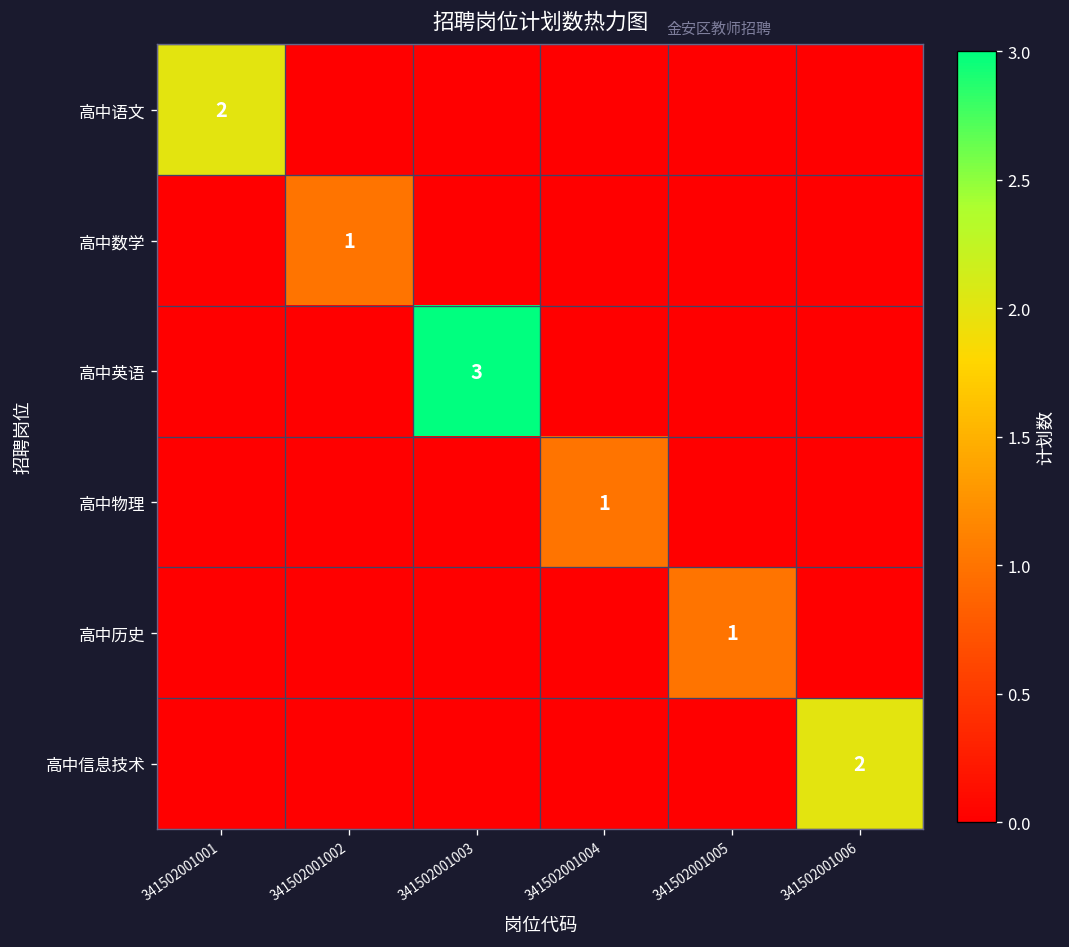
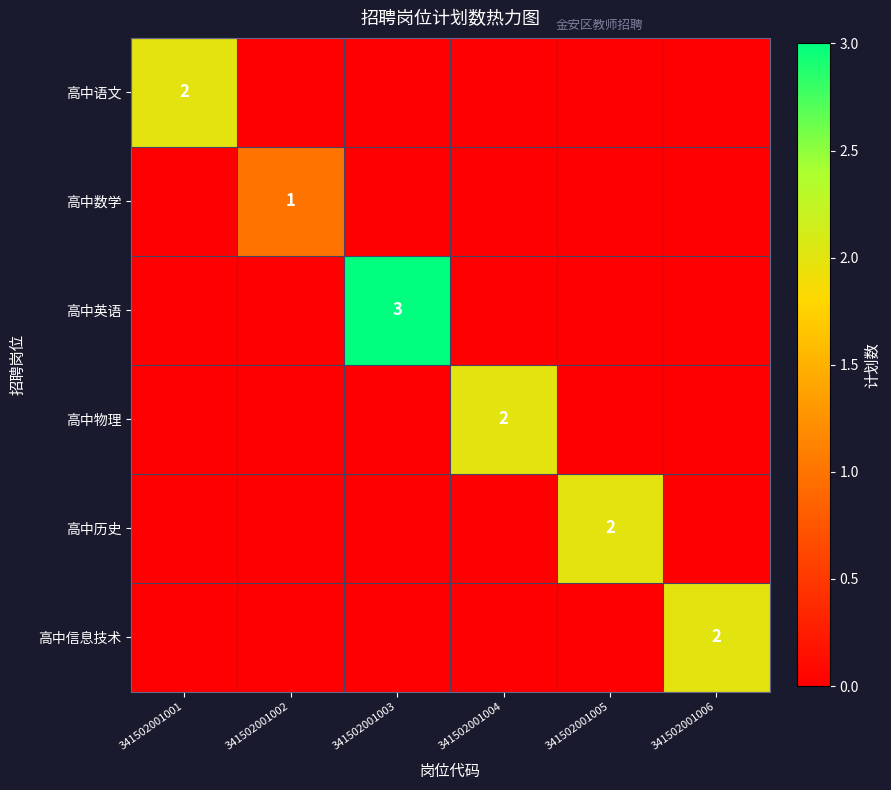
高中物理, 341502001004: 1 -> 2
高中历史, 341502001005: 1 -> 2
